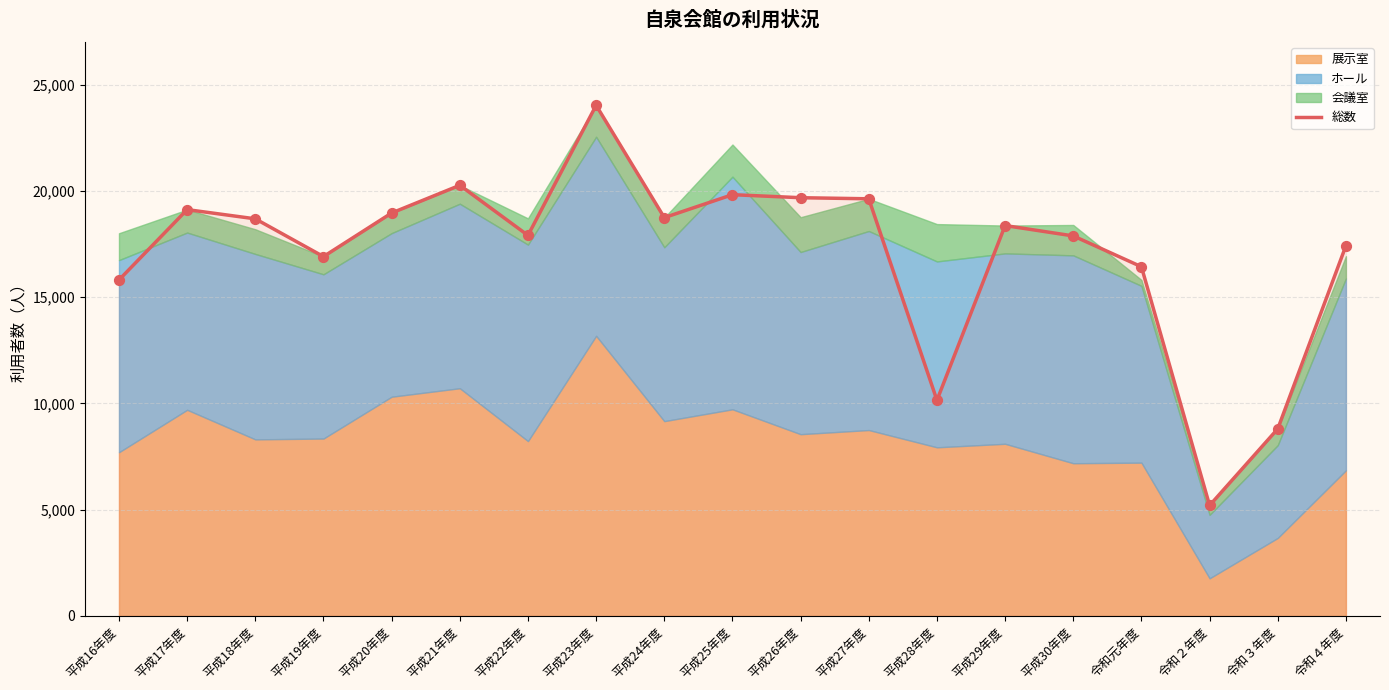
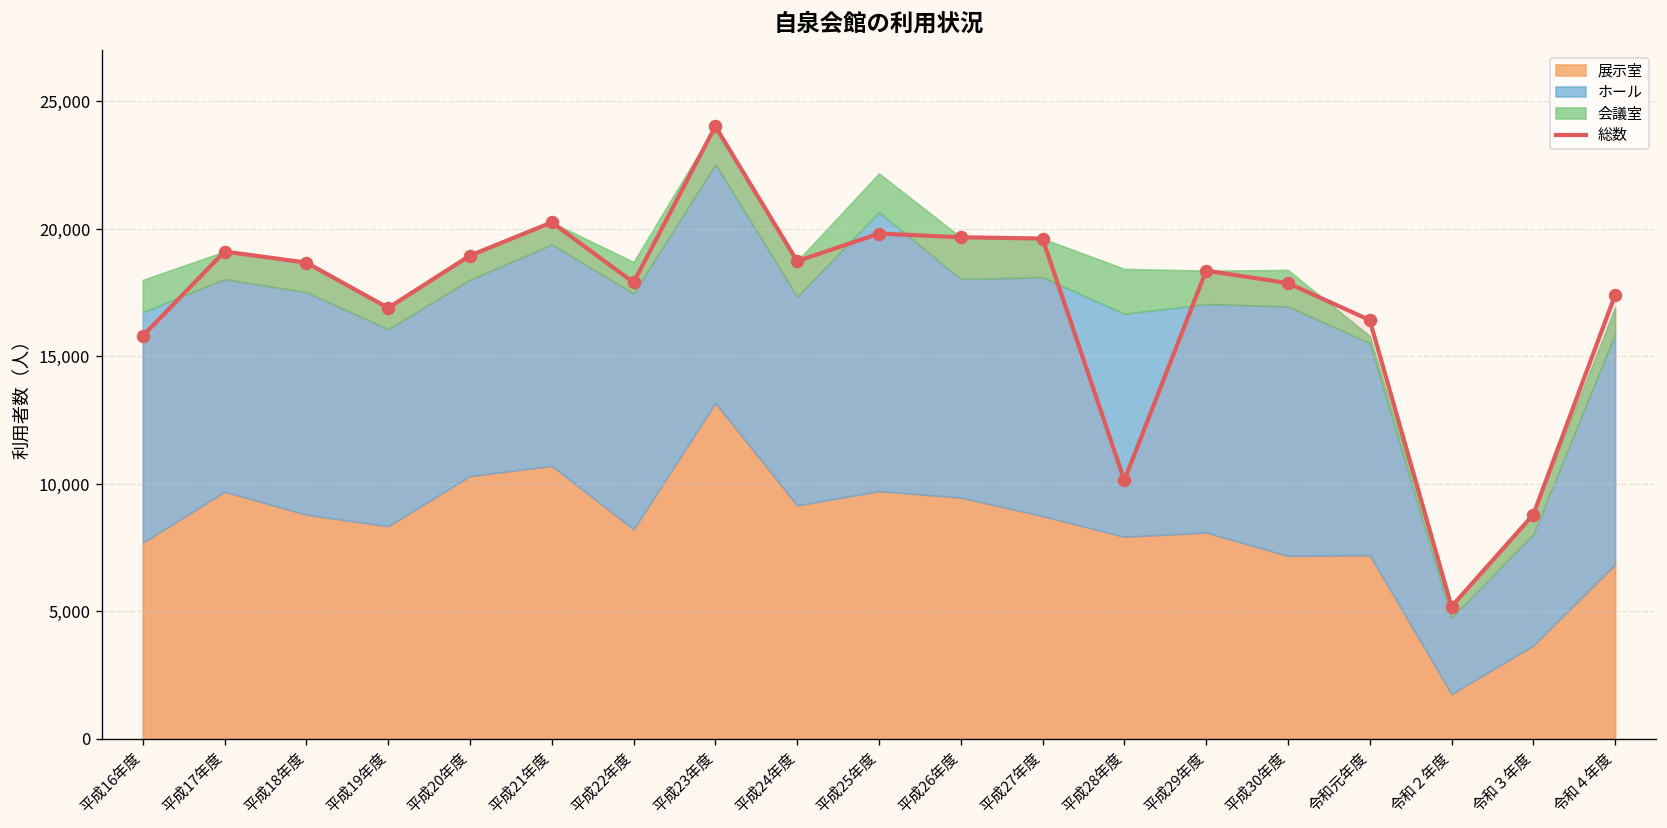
展示室, 平成18年度: 8,300 -> 8,800
展示室, 平成26年度: 8,500 -> 9,500
